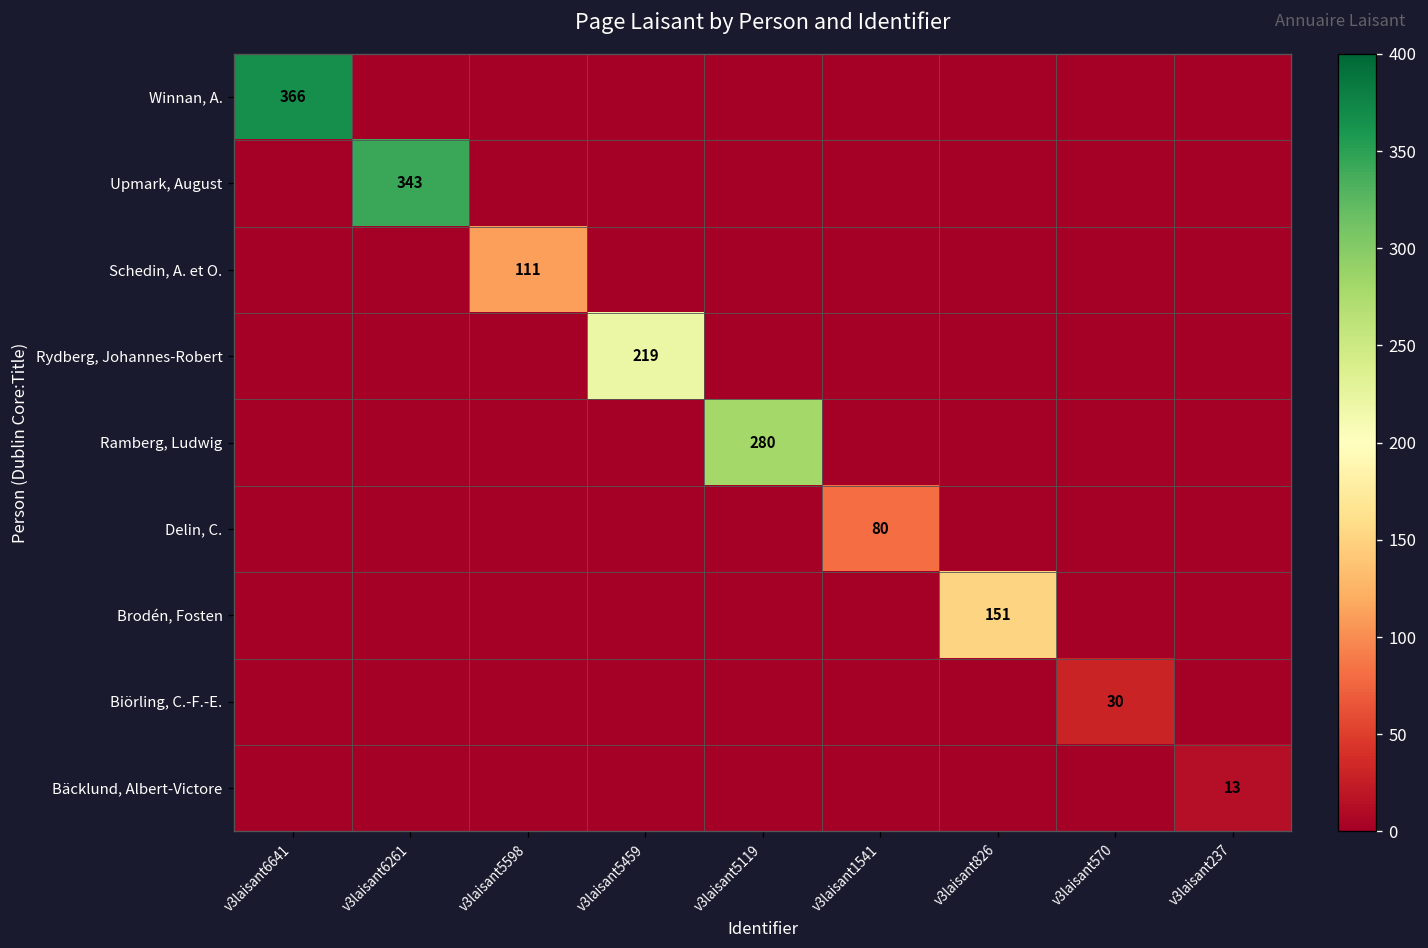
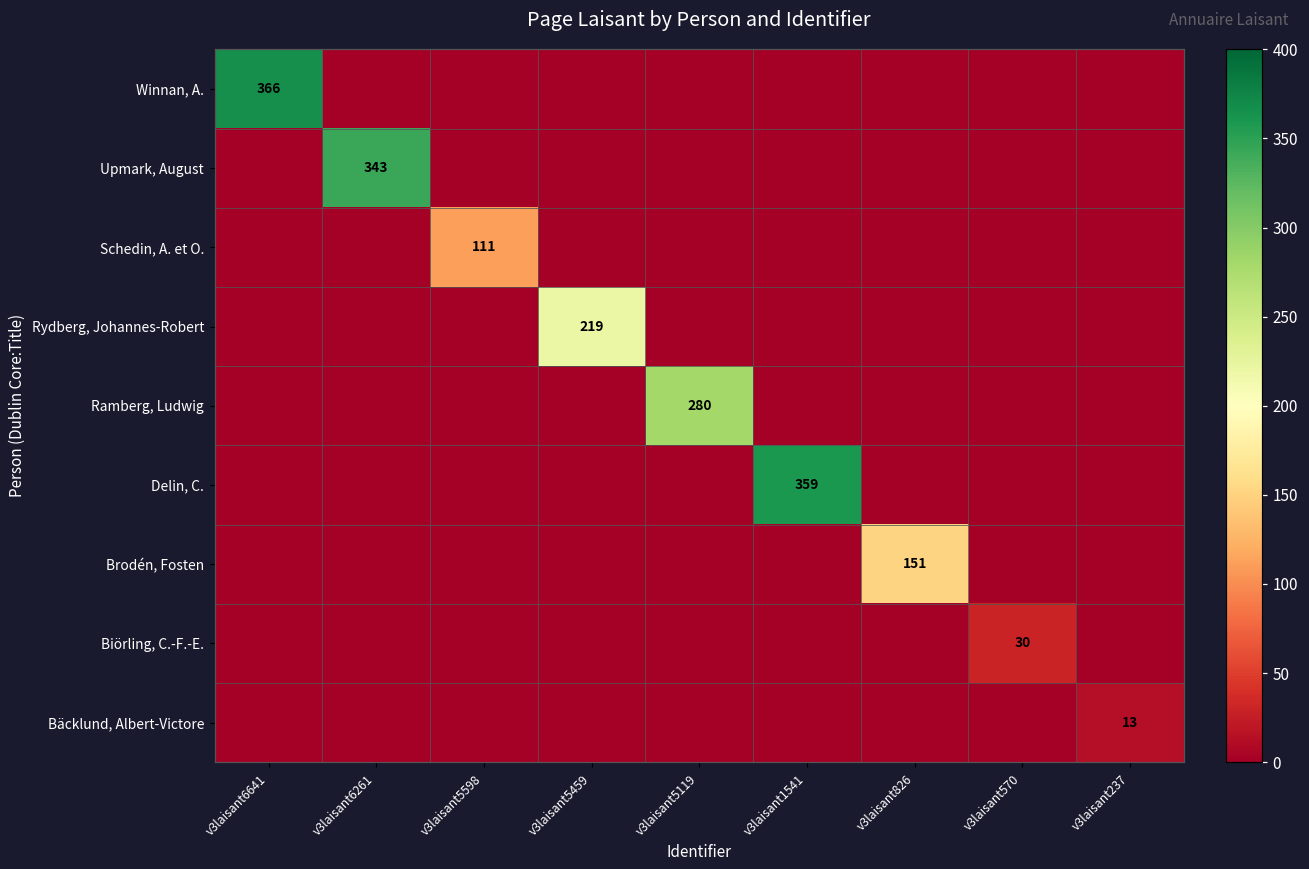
Delin, C., v3laisant1541: 80 -> 359
